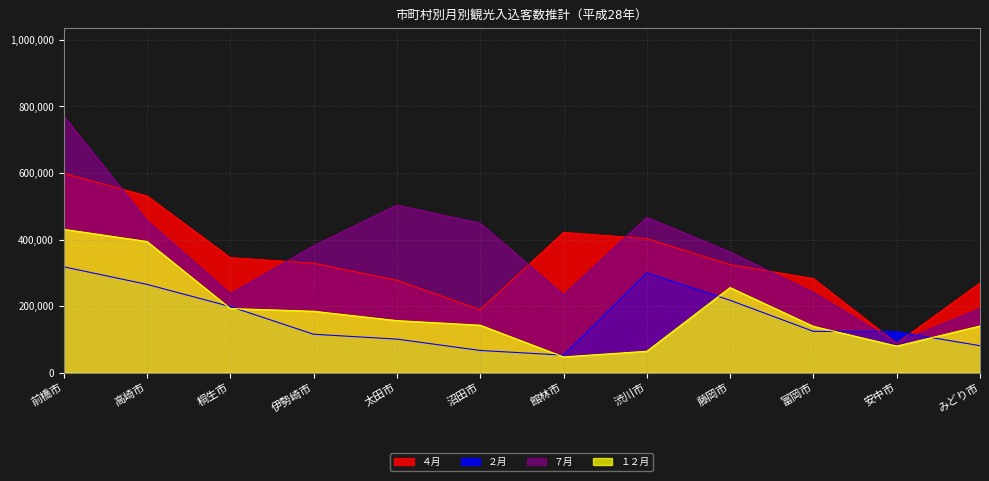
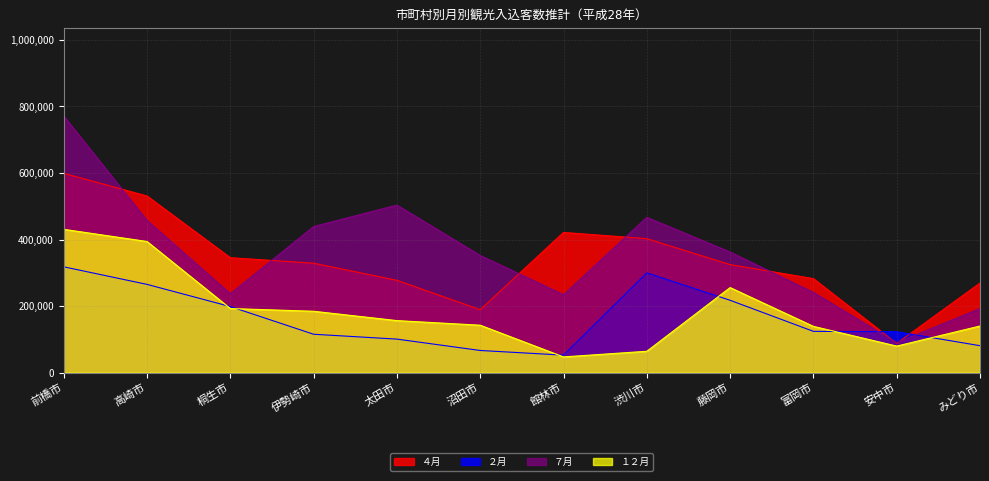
７月, 伊勢崎市: 380,000 -> 440,000
７月, 沼田市: 450,000 -> 350,000
